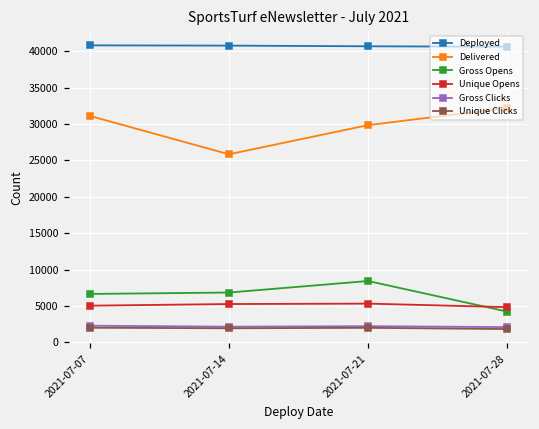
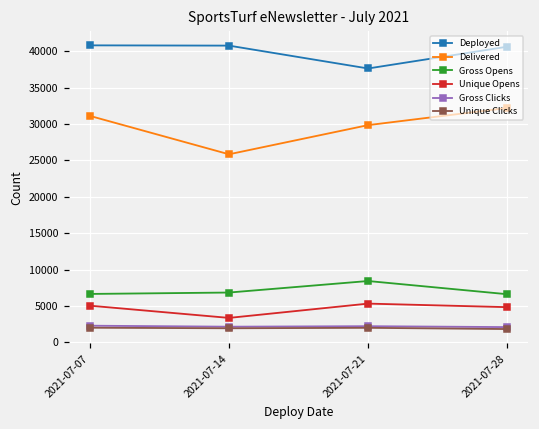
Unique Opens, 2021-07-14: 5000 -> 3000
Deployed, 2021-07-21: 41000 -> 38000
Gross Opens, 2021-07-28: 4000 -> 7000
